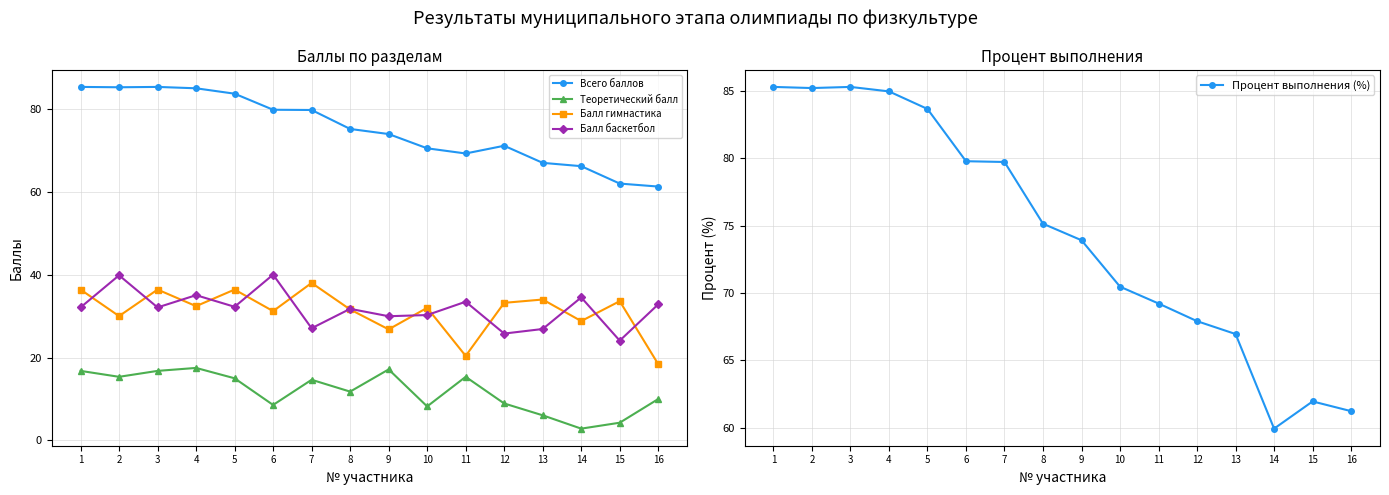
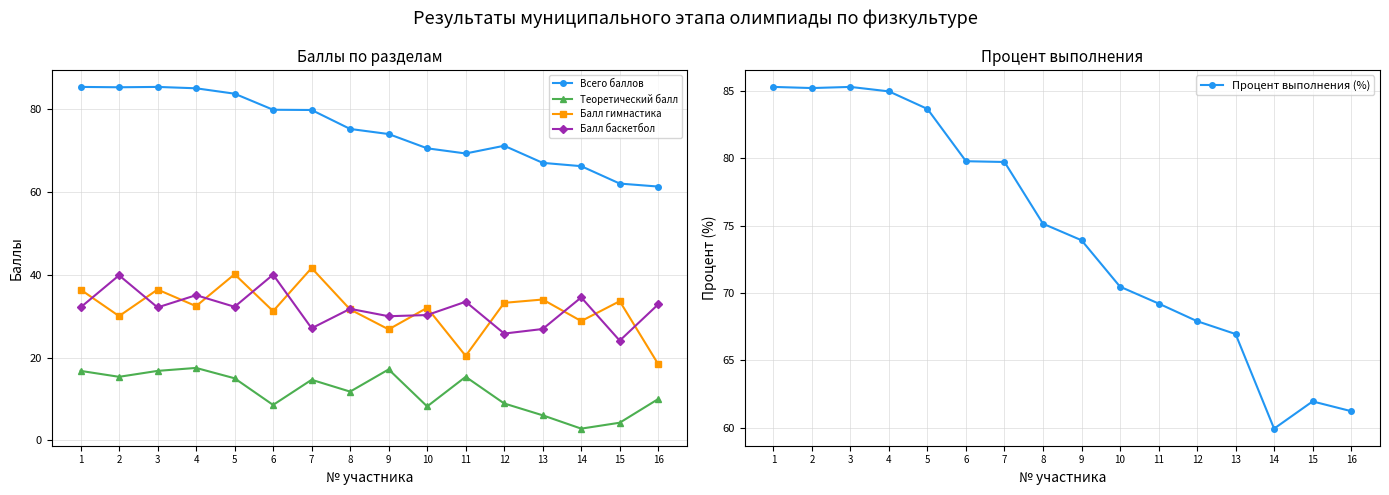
Баллы по разделам, Балл гимнастика, 5: 36 -> 40
Баллы по разделам, Балл гимнастика, 7: 38 -> 42
